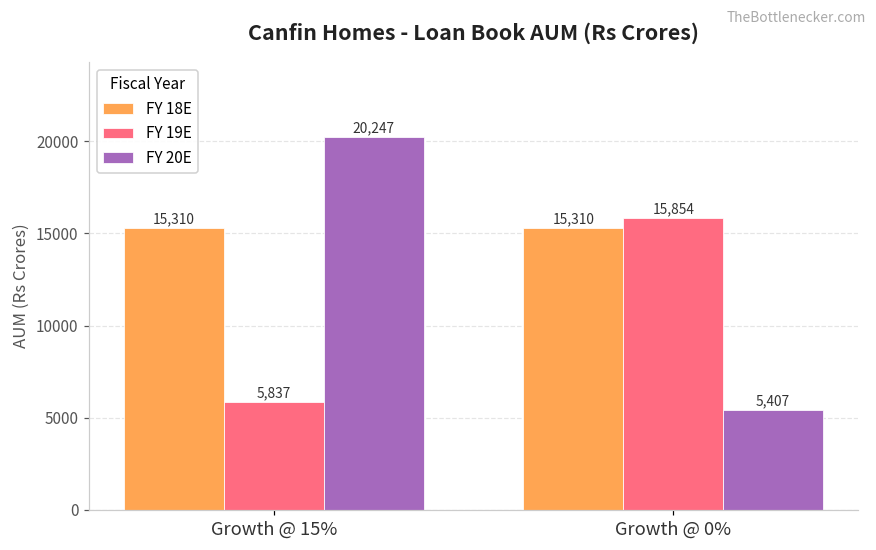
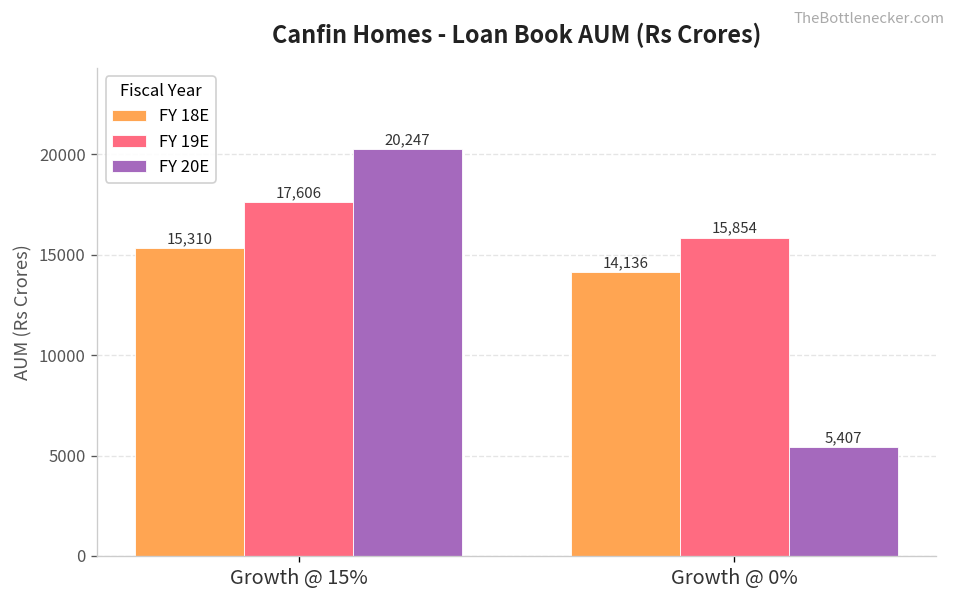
FY 19E, Growth @ 15%: 5,837 -> 17,606
FY 18E, Growth @ 0%: 15,310 -> 14,136
